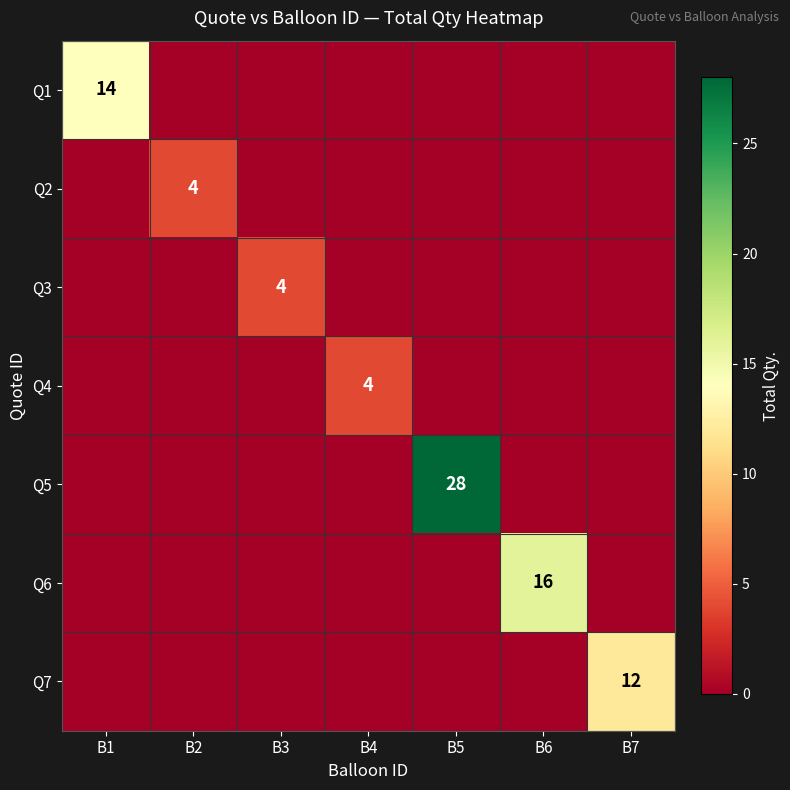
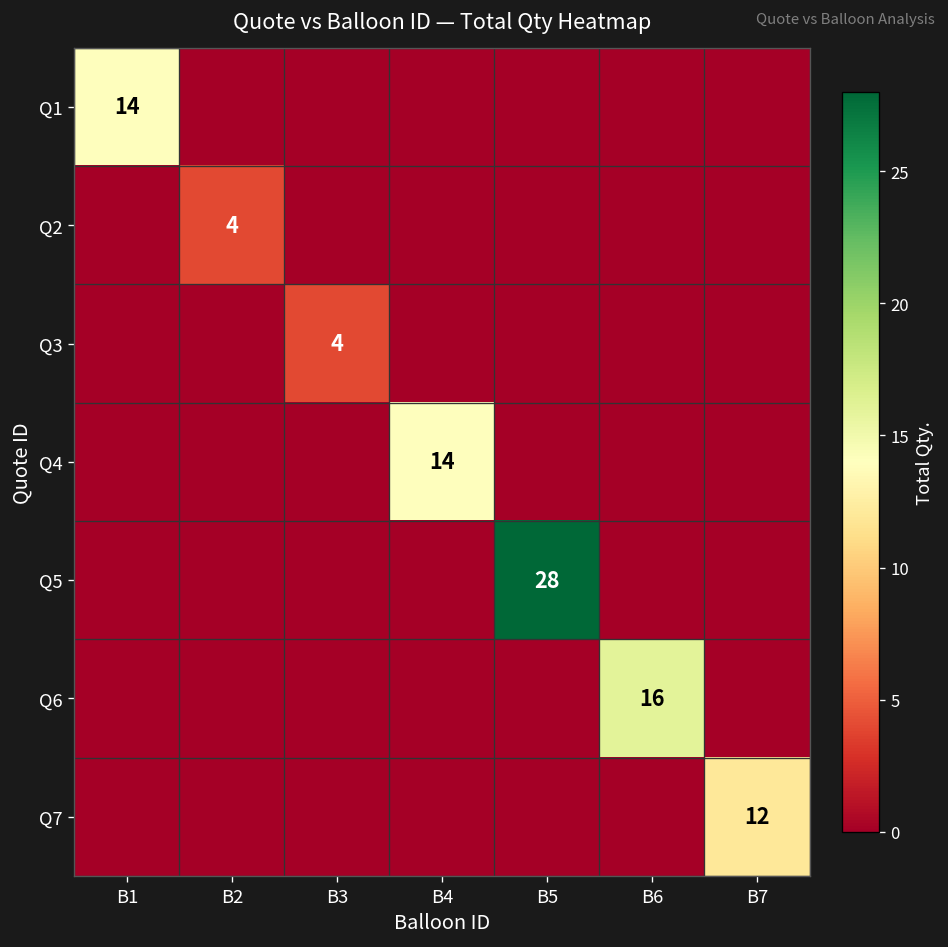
Q4, B4: 4 -> 14
